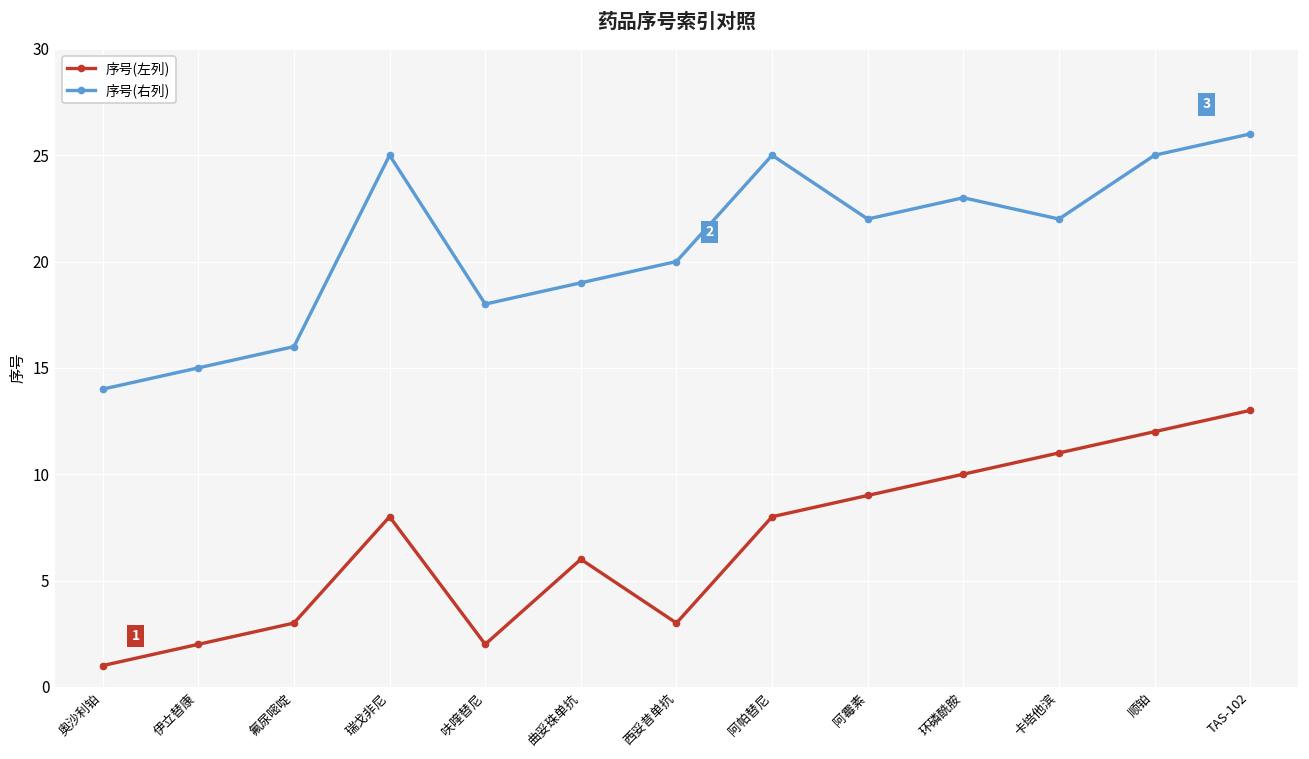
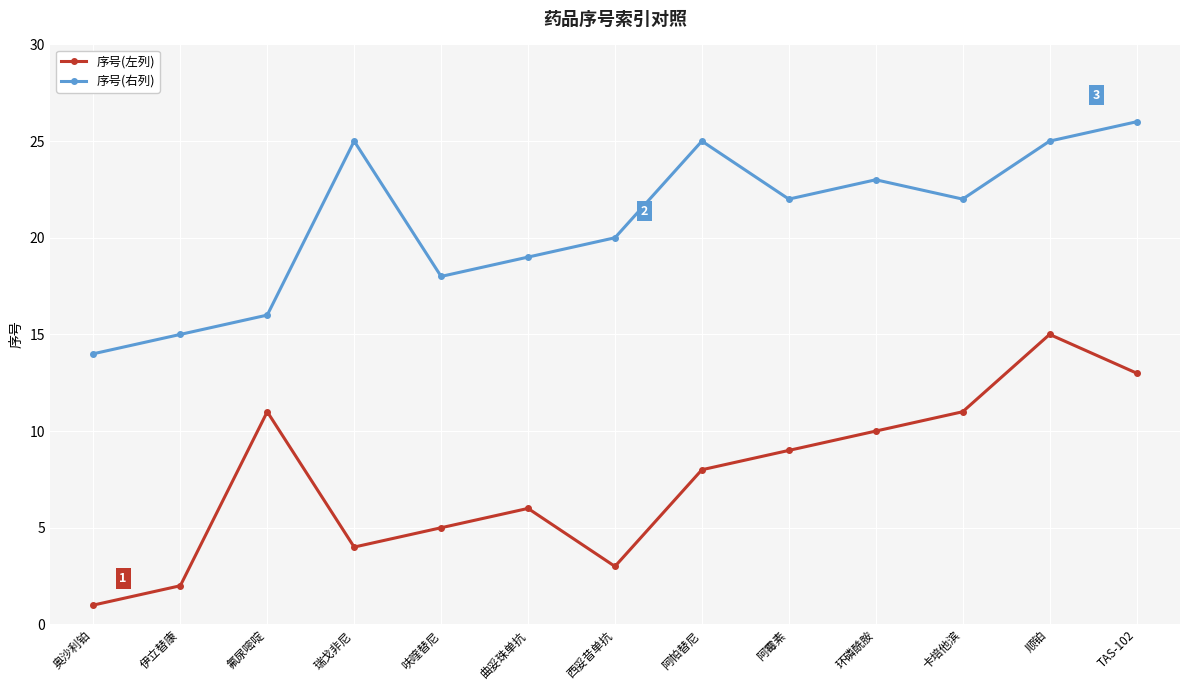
序号(左列), 氟尿嘧啶: 3 -> 11
序号(左列), 瑞戈非尼: 8 -> 4
序号(左列), 呋喹替尼: 2 -> 5
序号(左列), 顺铂: 12 -> 15
